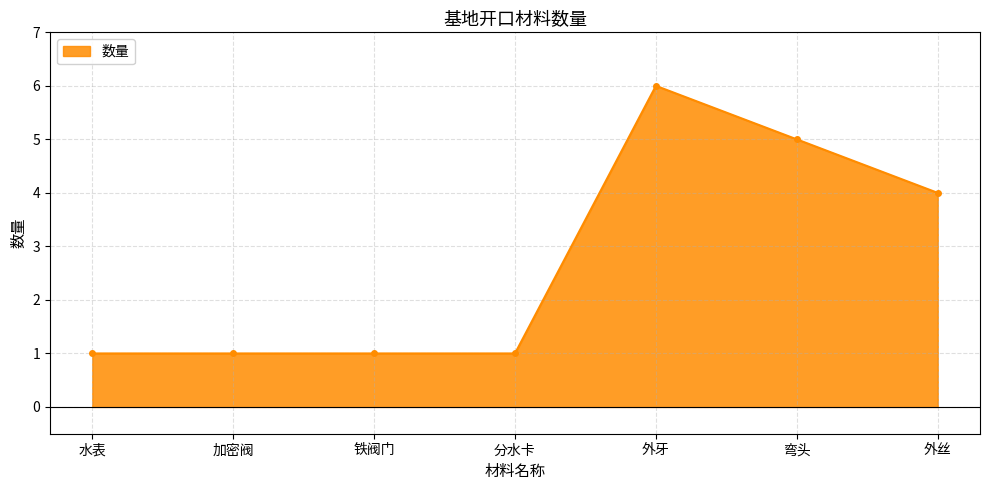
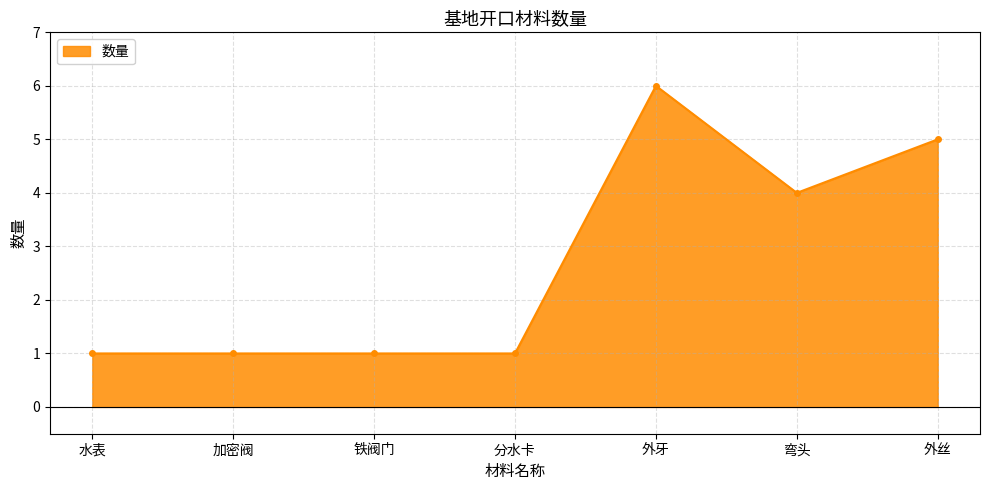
弯头: 5 -> 4
外丝: 4 -> 5
